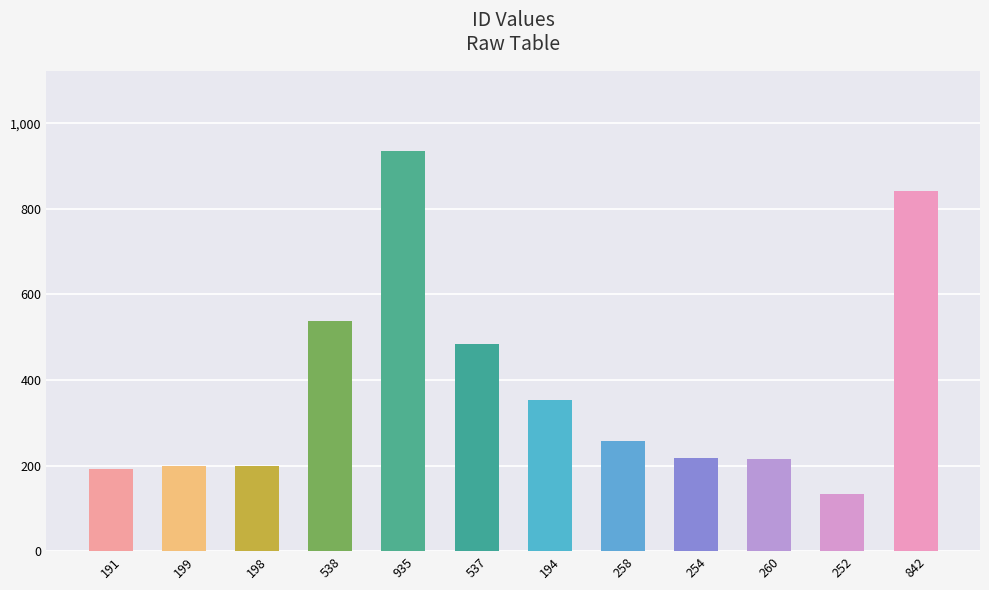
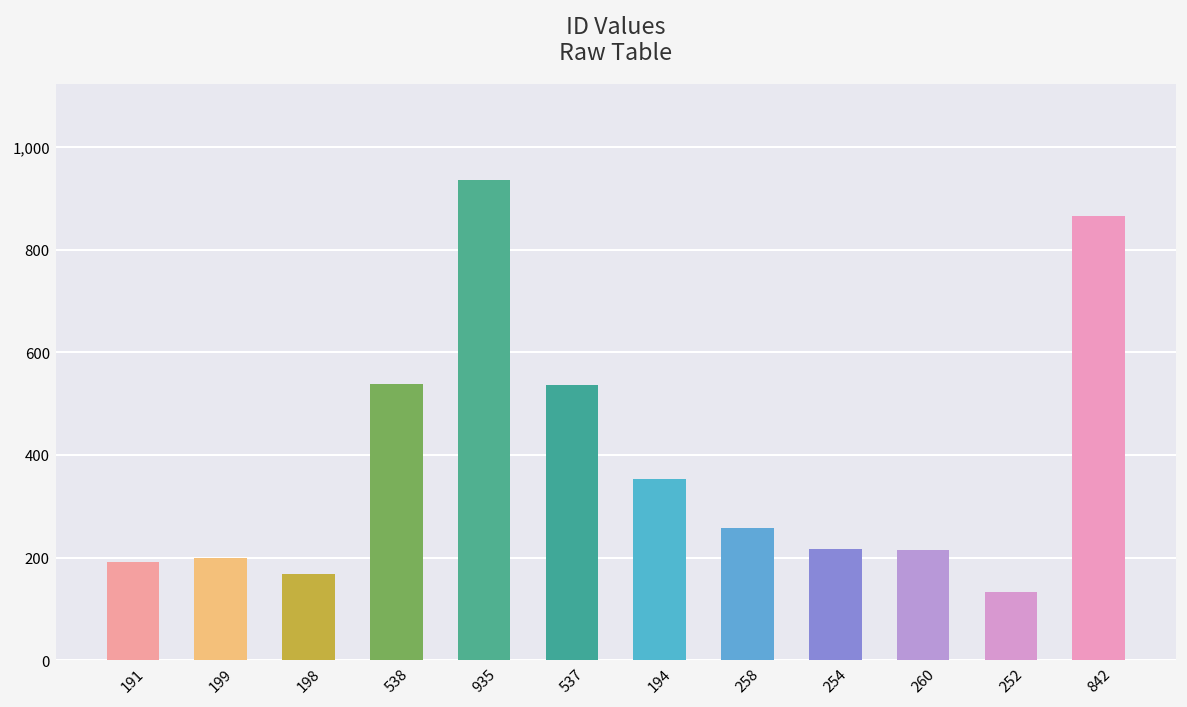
198: 200 -> 170
537: 480 -> 540
842: 840 -> 870
